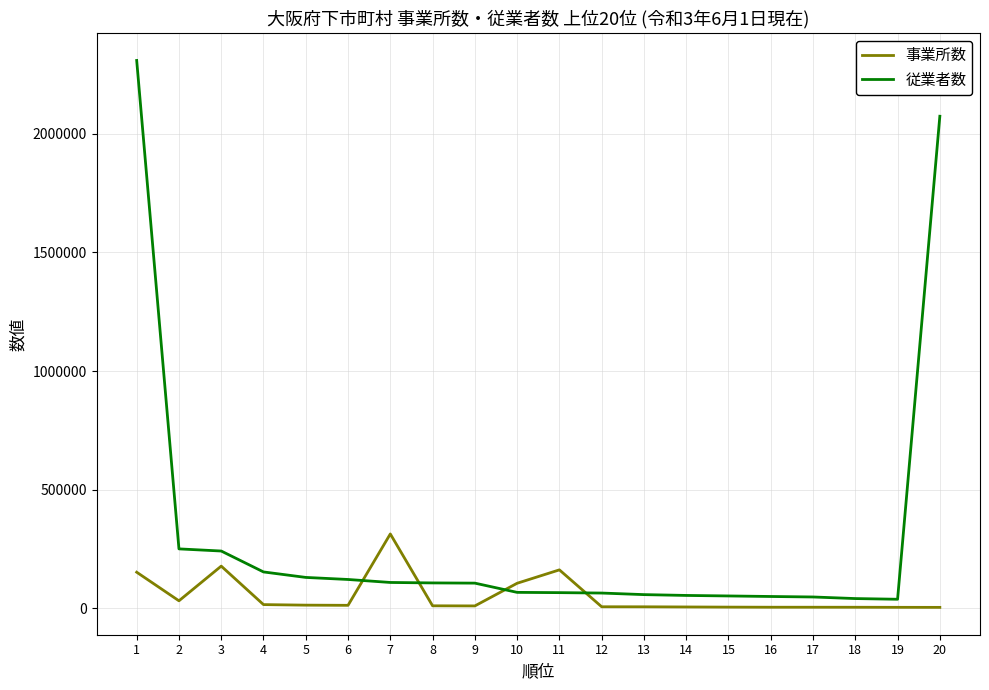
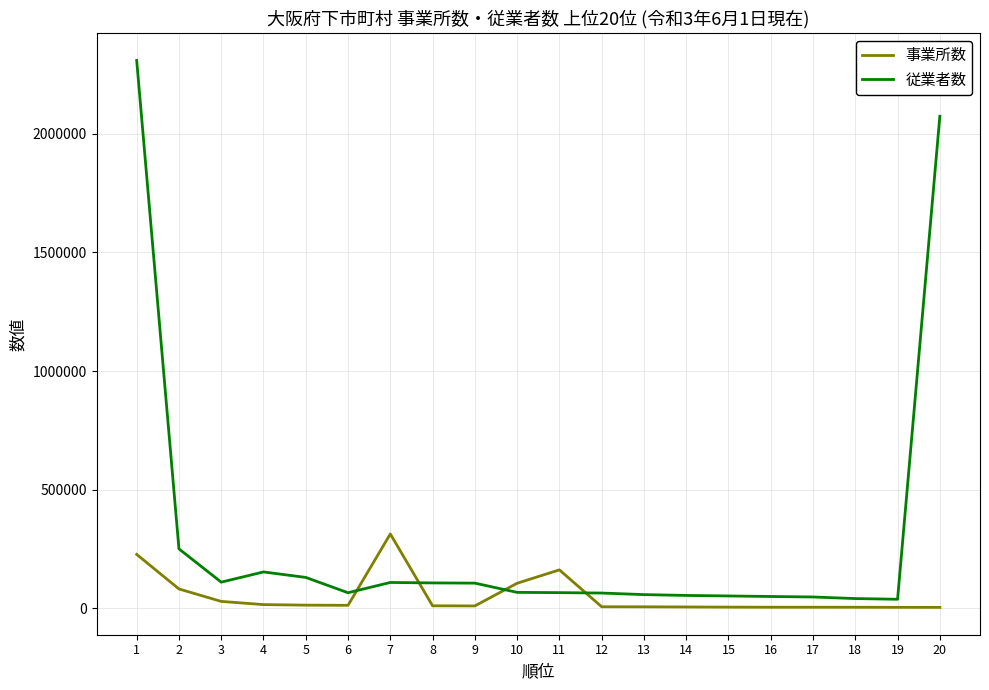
事業所数, 1: 150000 -> 230000
事業所数, 2: 30000 -> 80000
事業所数, 3: 180000 -> 30000
従業者数, 3: 240000 -> 110000
従業者数, 6: 120000 -> 70000
